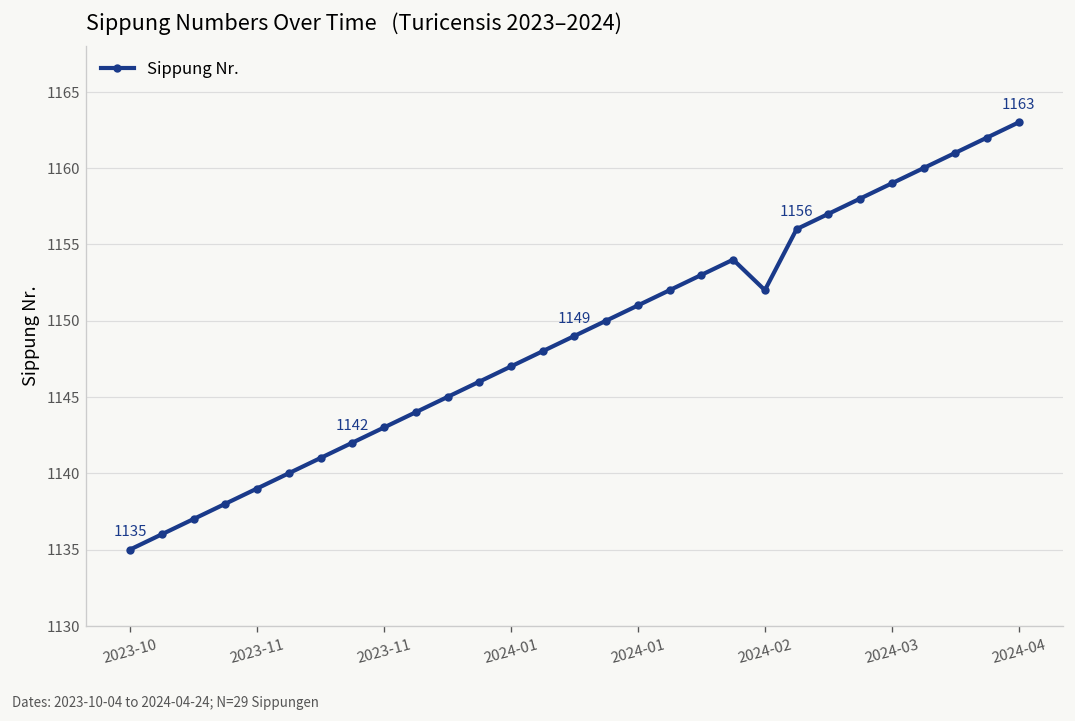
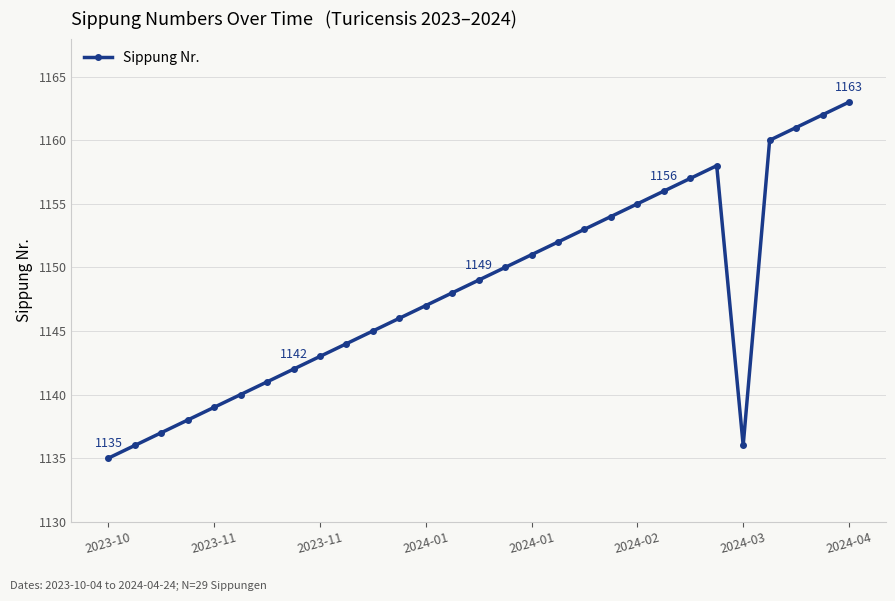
2024-02: 1152 -> 1155
2024-03: 1159 -> 1136
